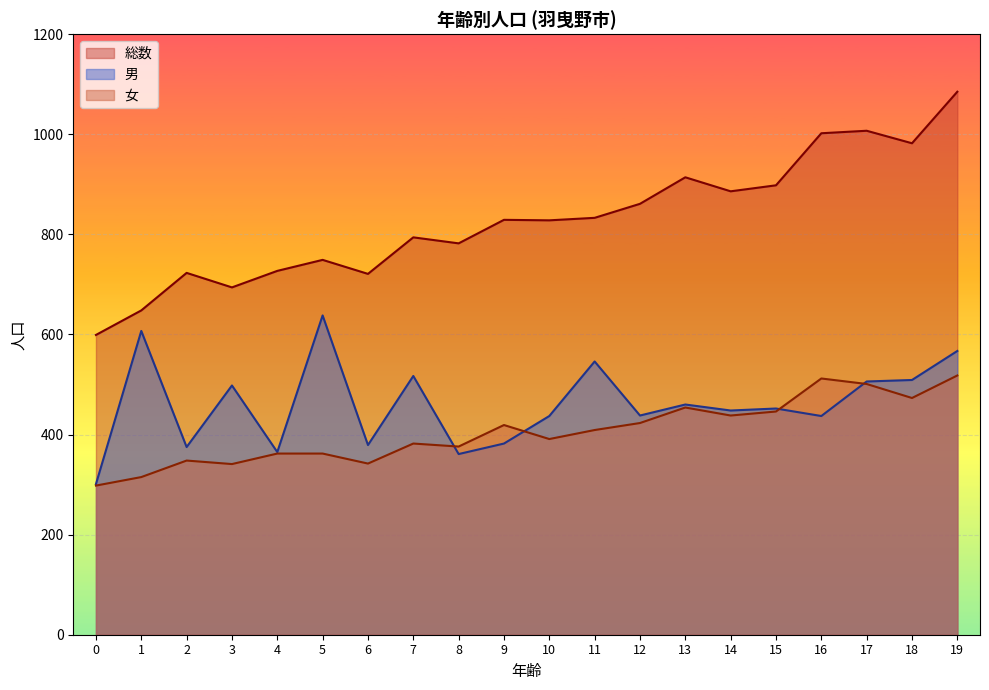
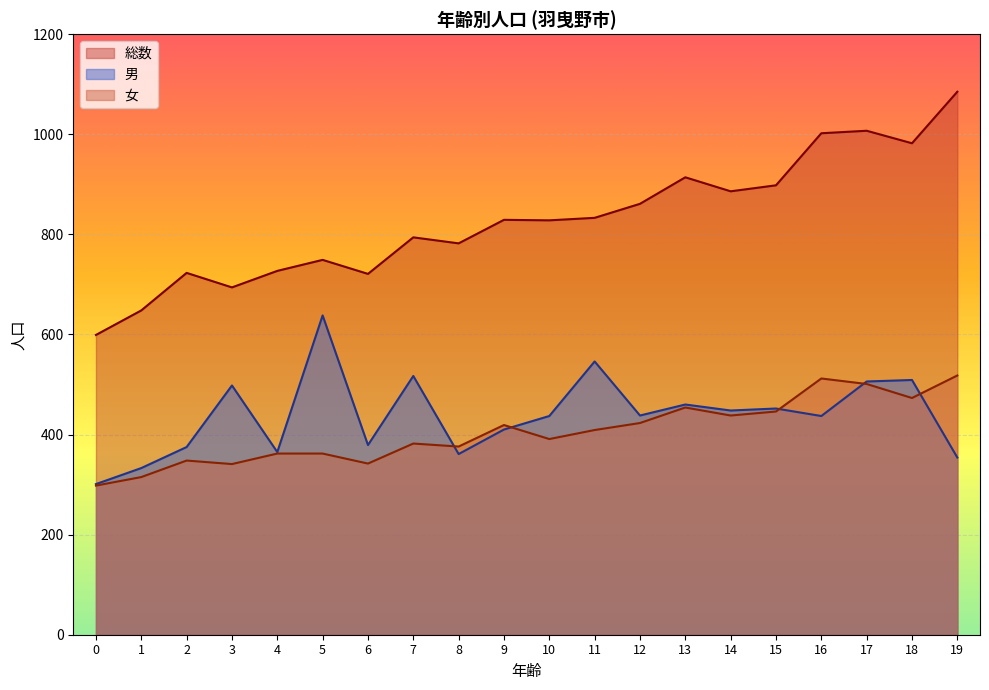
男, 1: 610 -> 330
男, 9: 380 -> 410
男, 19: 570 -> 350
